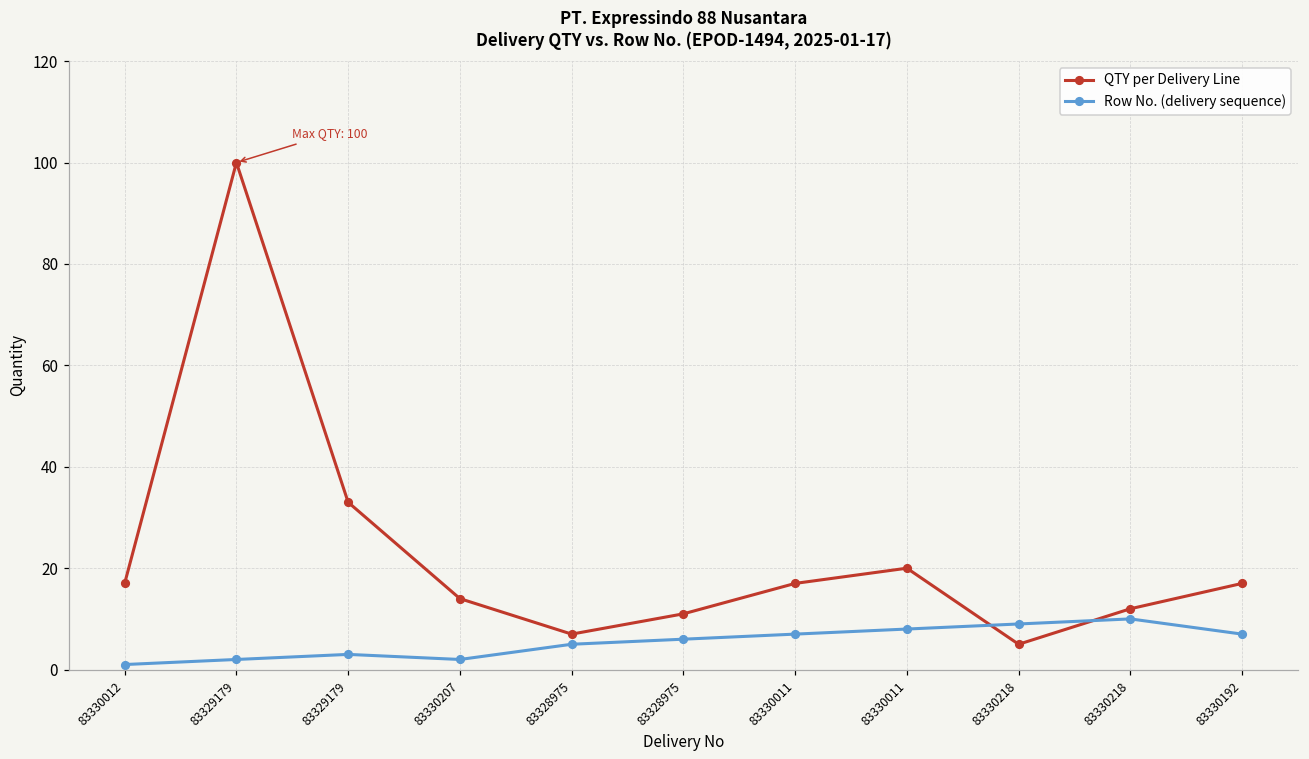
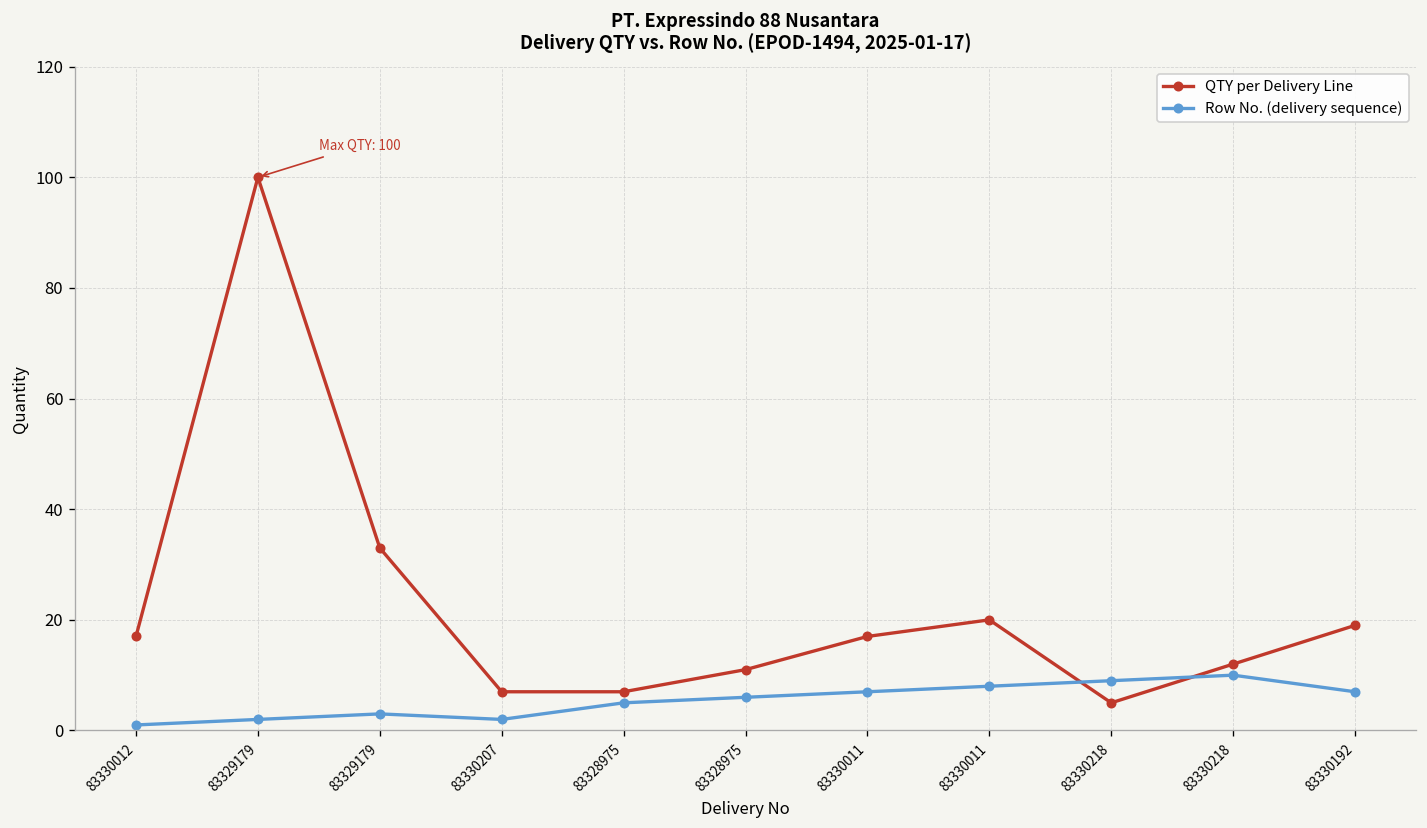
QTY per Delivery Line, 83330207: 14 -> 7
QTY per Delivery Line, 83330192: 17 -> 19
